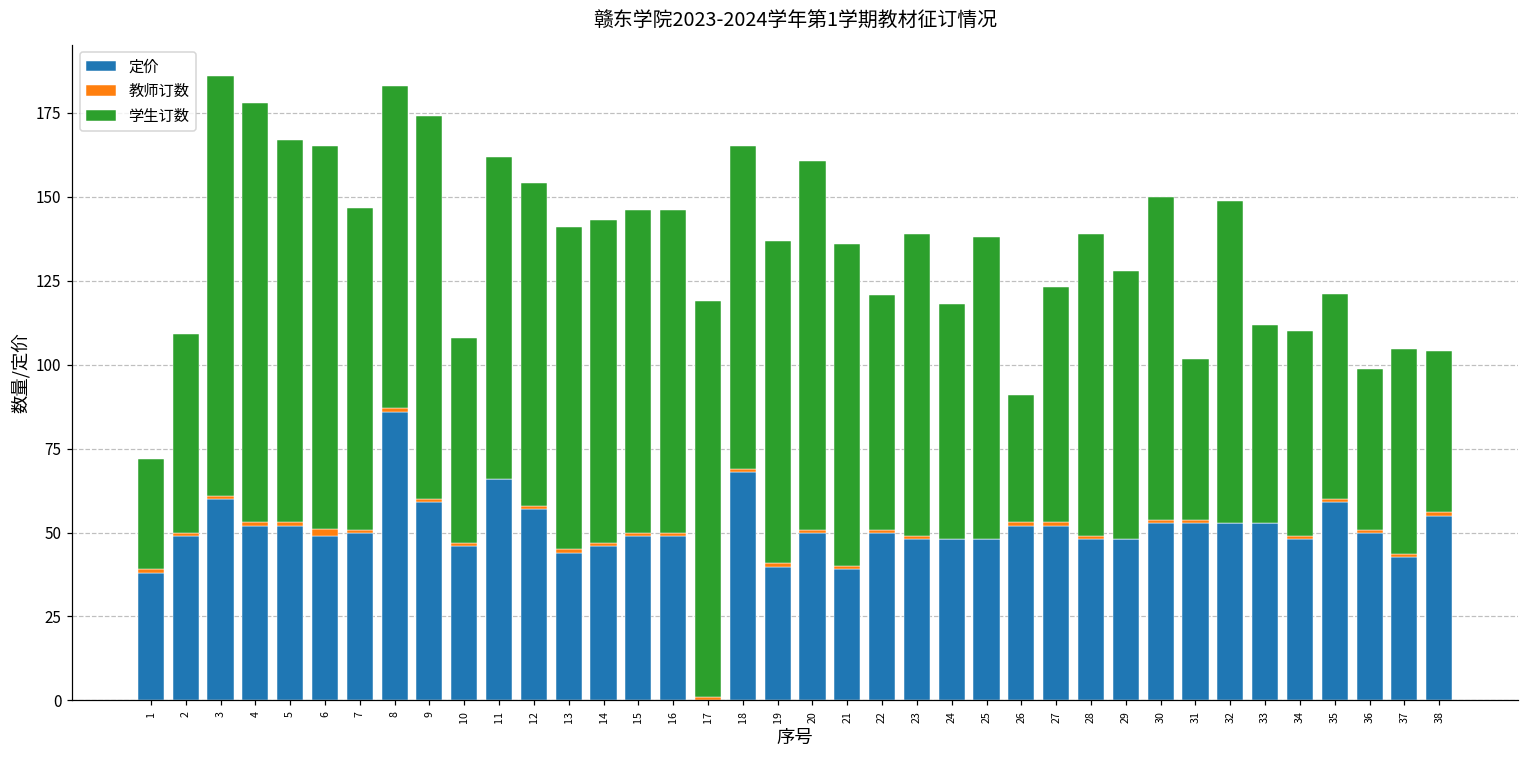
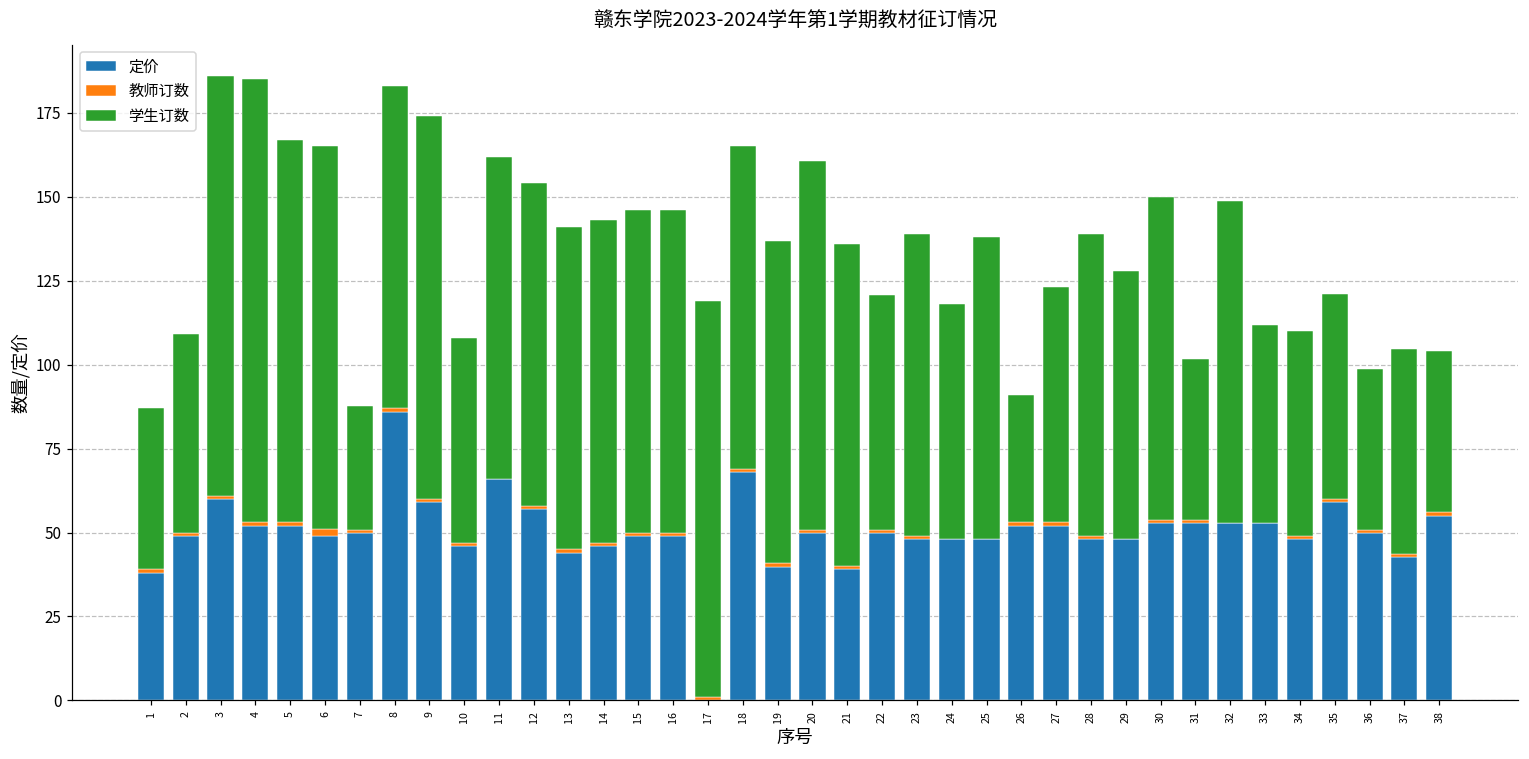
学生订数, 1: 33 -> 48
学生订数, 4: 125 -> 132
学生订数, 7: 96 -> 37
